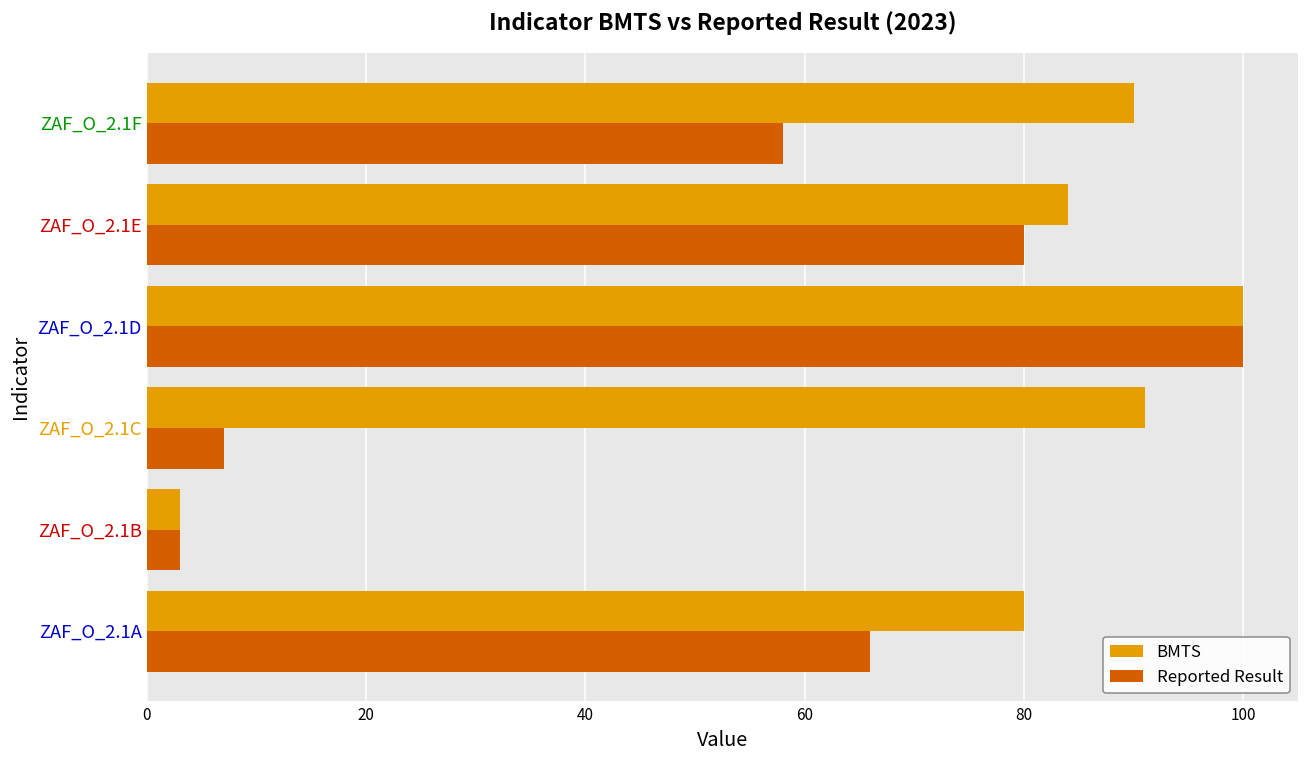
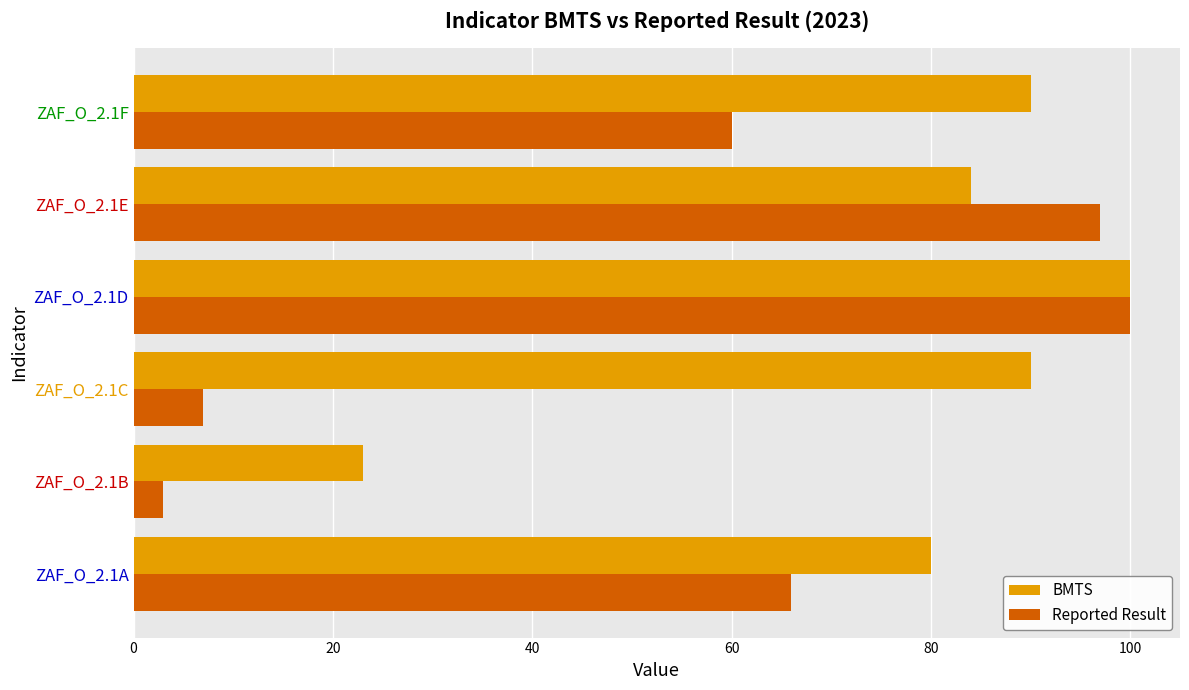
Reported Result, ZAF_O_2.1F: 58 -> 60
Reported Result, ZAF_O_2.1E: 80 -> 97
BMTS, ZAF_O_2.1C: 91 -> 90
BMTS, ZAF_O_2.1B: 3 -> 23
